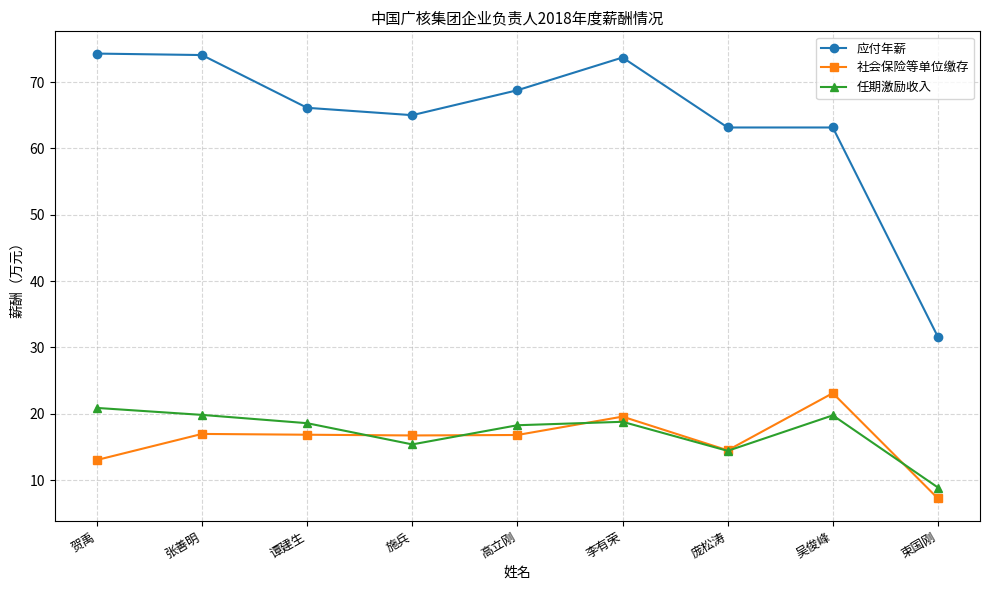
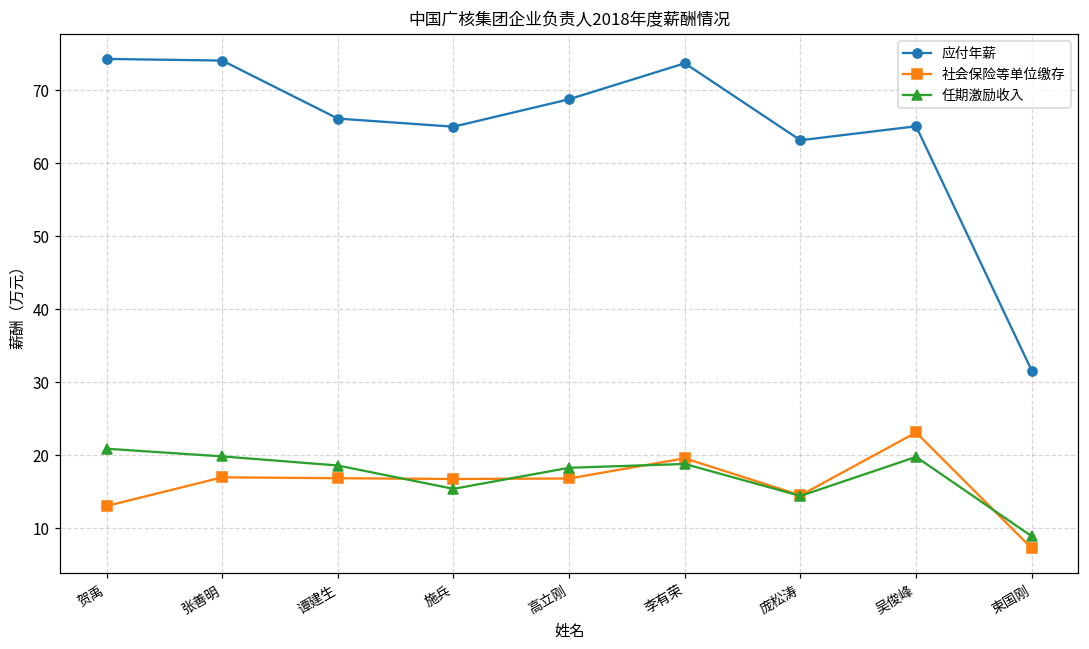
应付年薪, 吴俊峰: 63 -> 65
